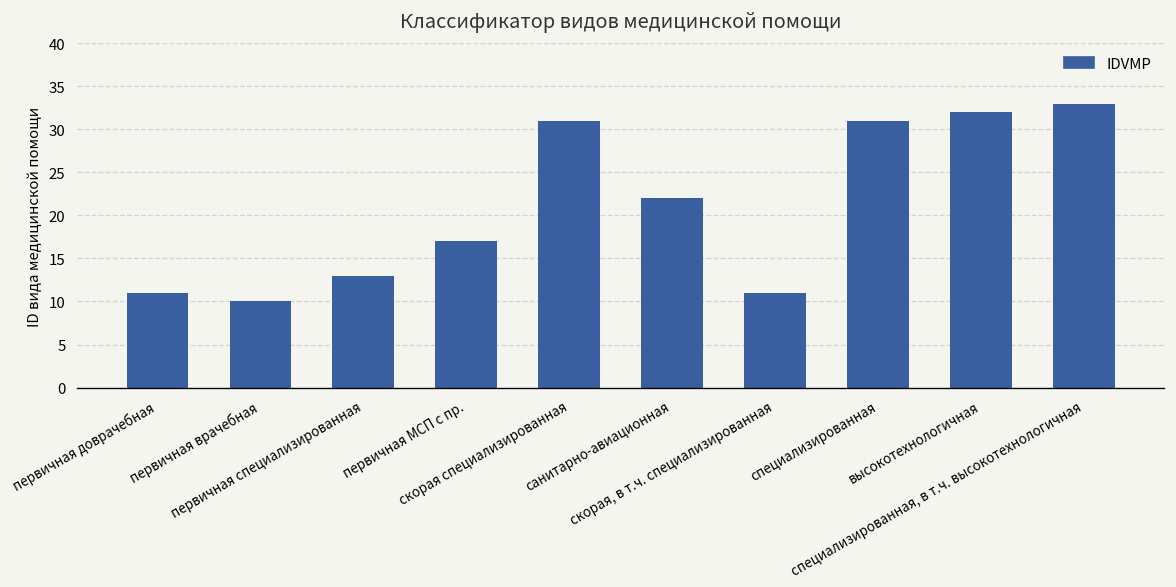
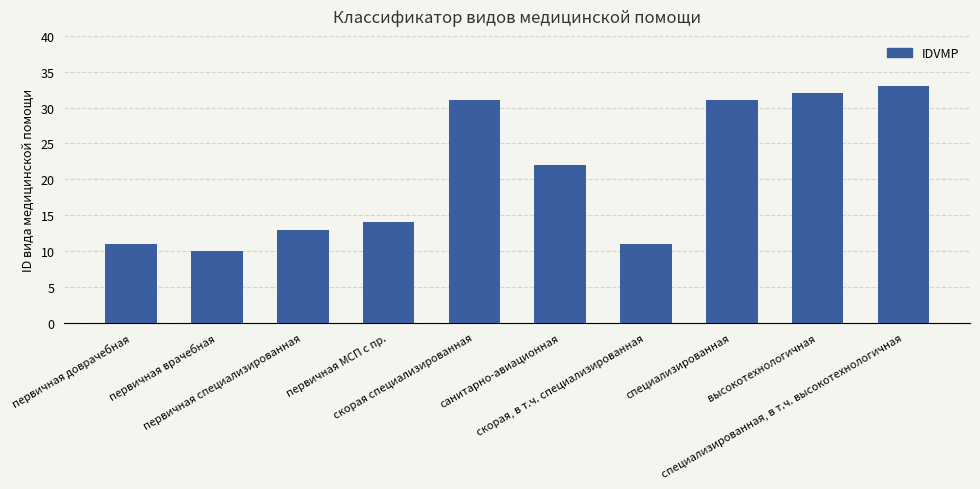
первичная МСП с пр.: 17 -> 14
